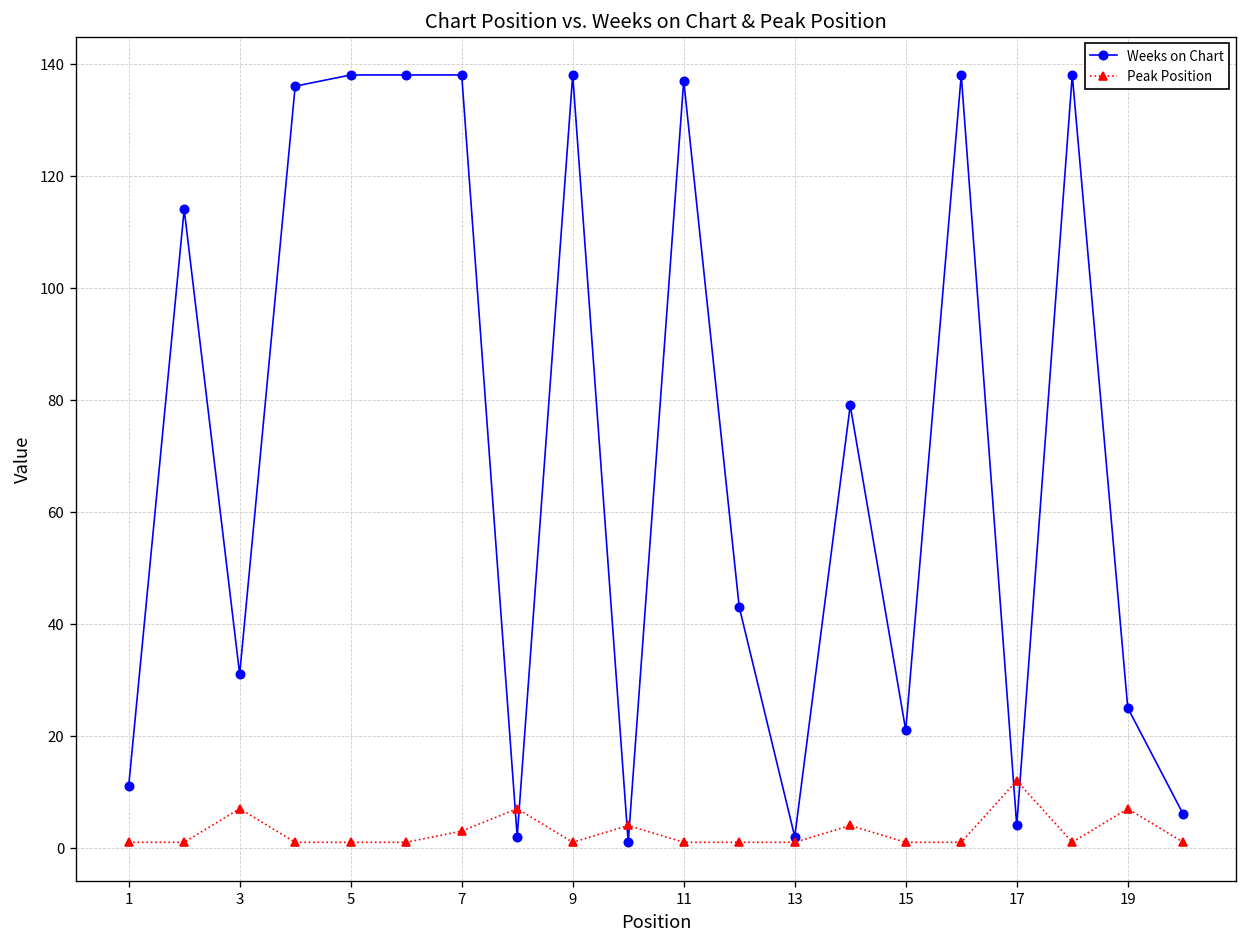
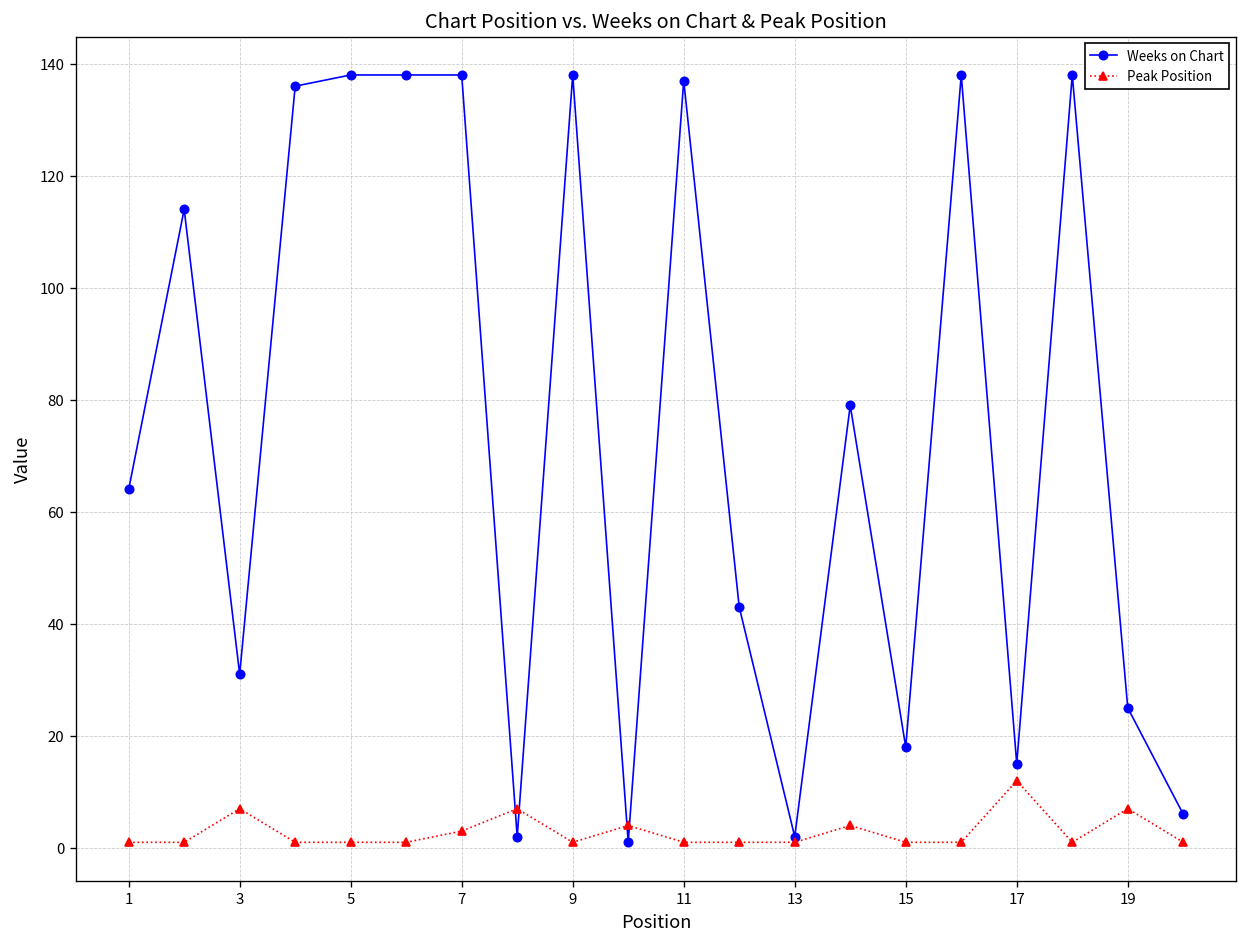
Weeks on Chart, 1: 11 -> 64
Weeks on Chart, 15: 21 -> 18
Weeks on Chart, 17: 4 -> 15
